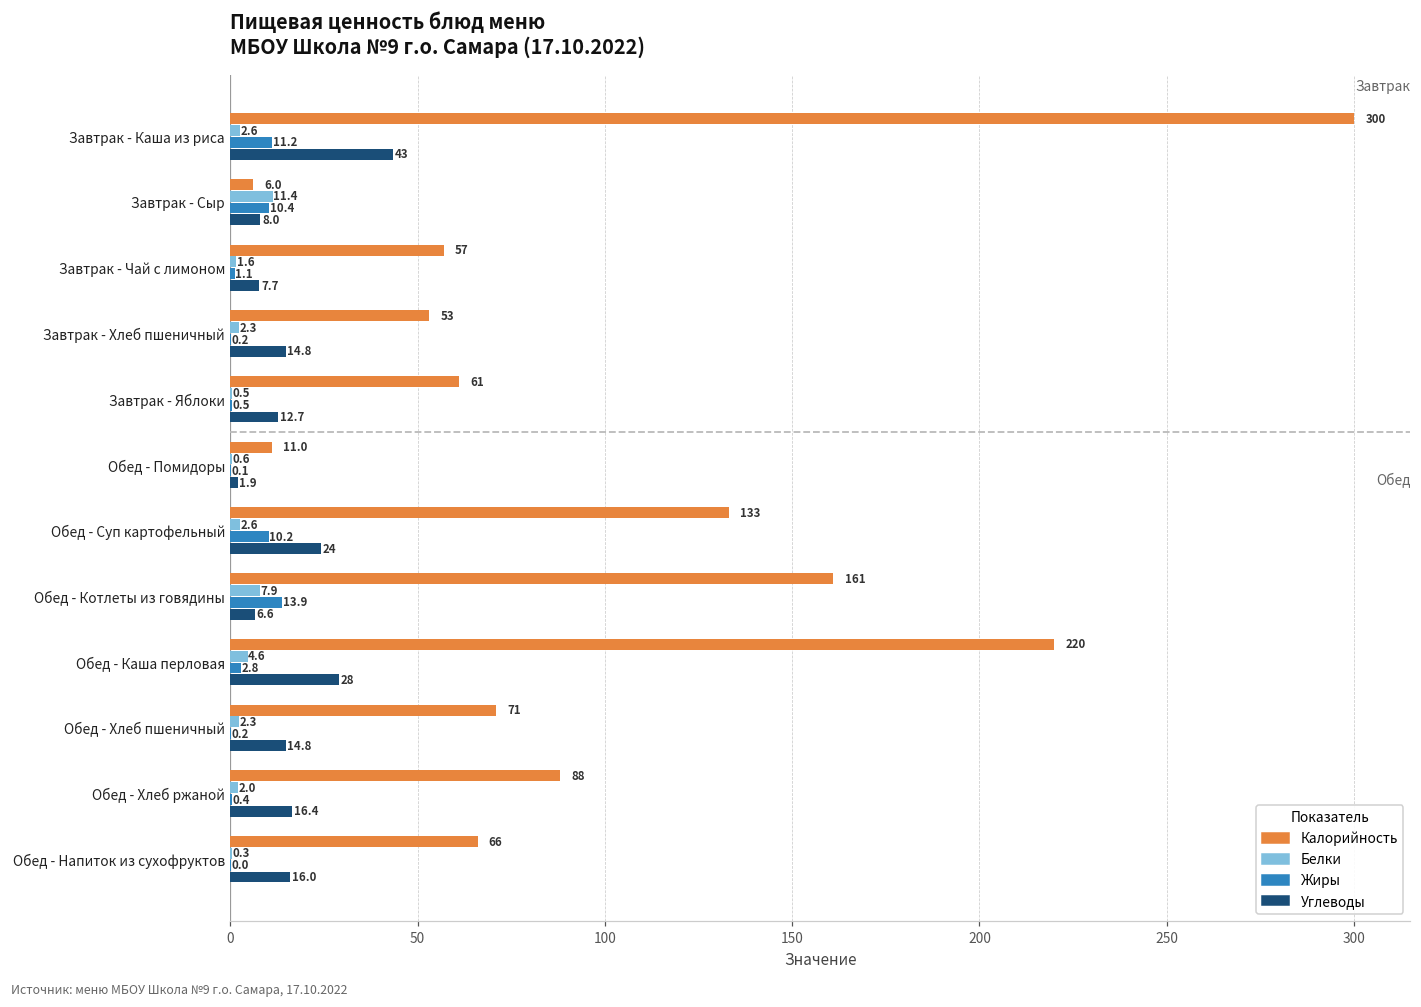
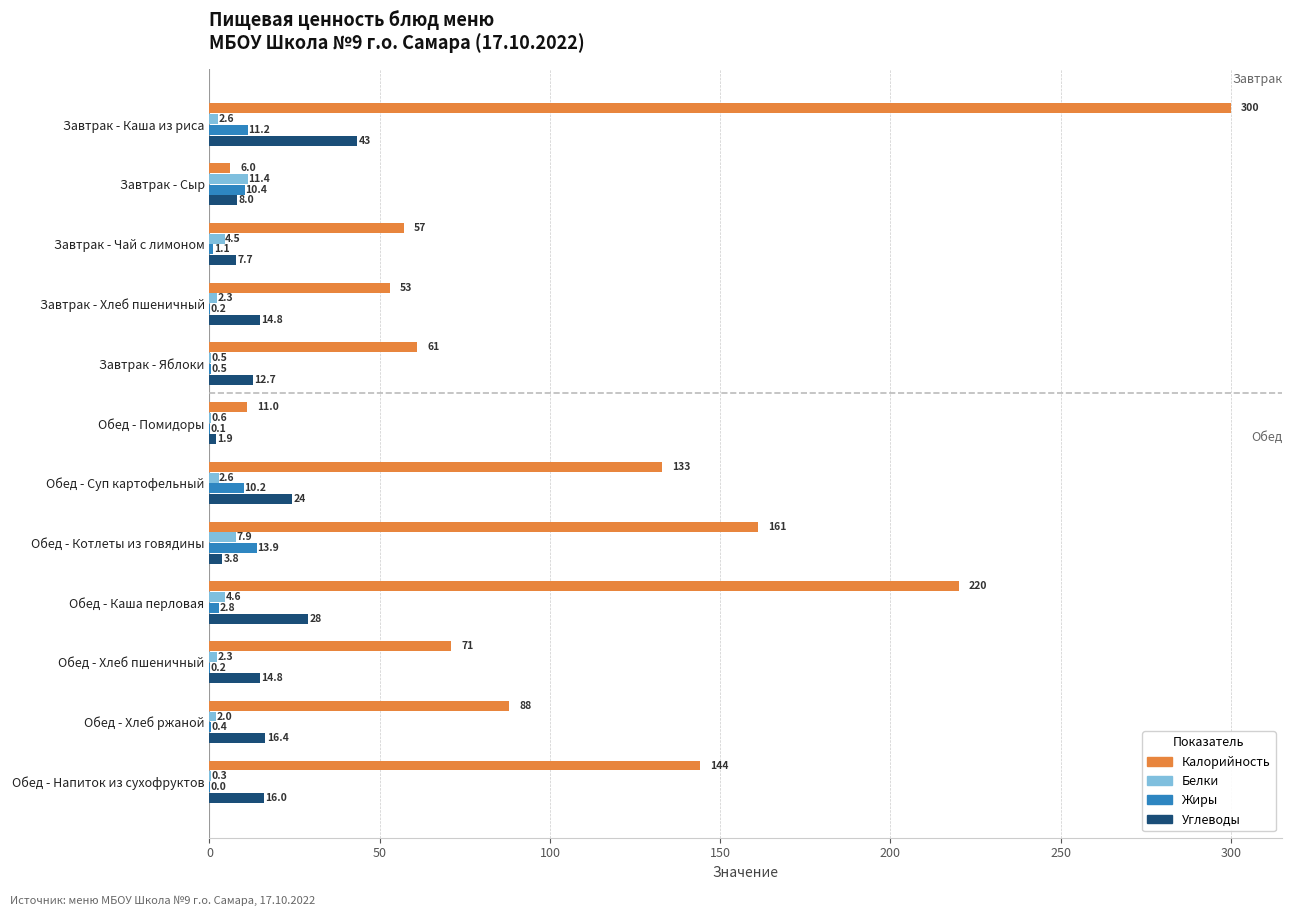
Белки, Завтрак - Чай с лимоном: 1.6 -> 4.5
Углеводы, Обед - Котлеты из говядины: 6.6 -> 3.8
Калорийность, Обед - Напиток из сухофруктов: 66 -> 144
